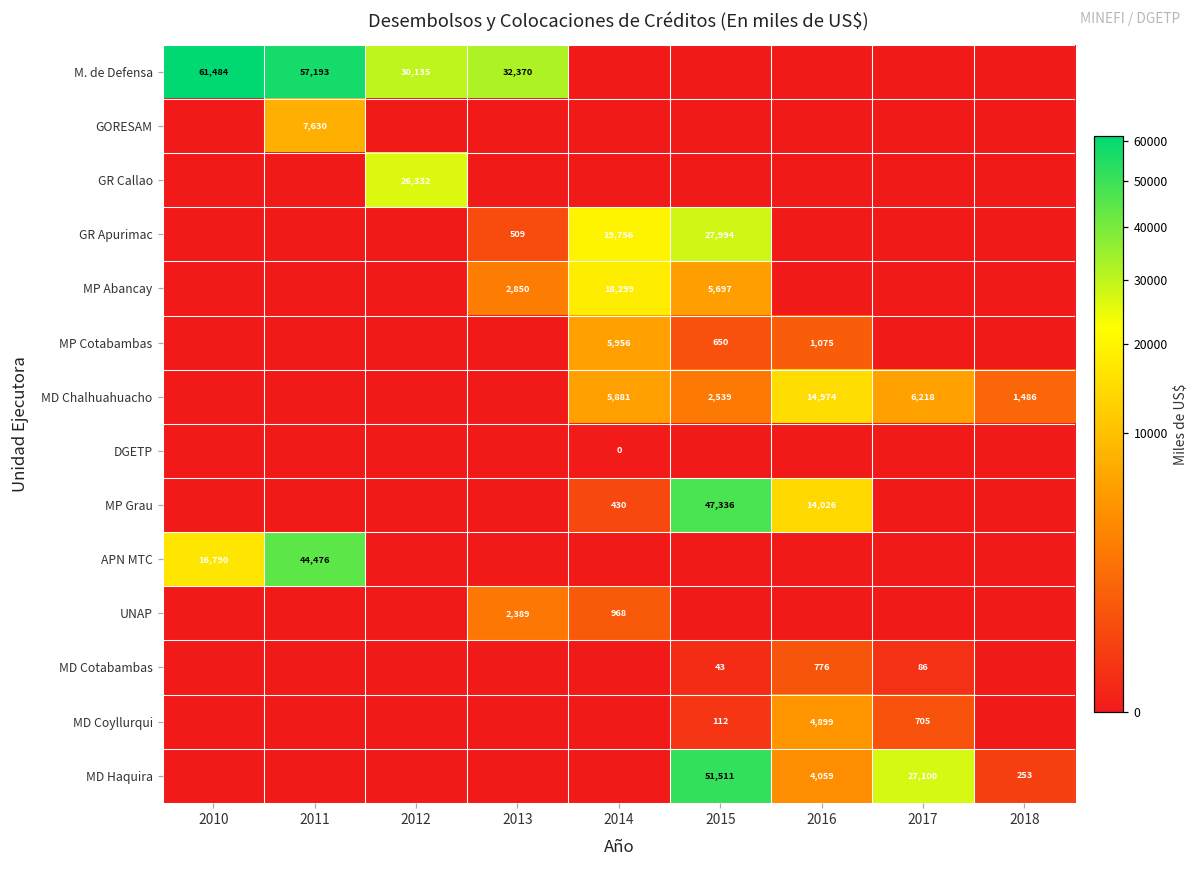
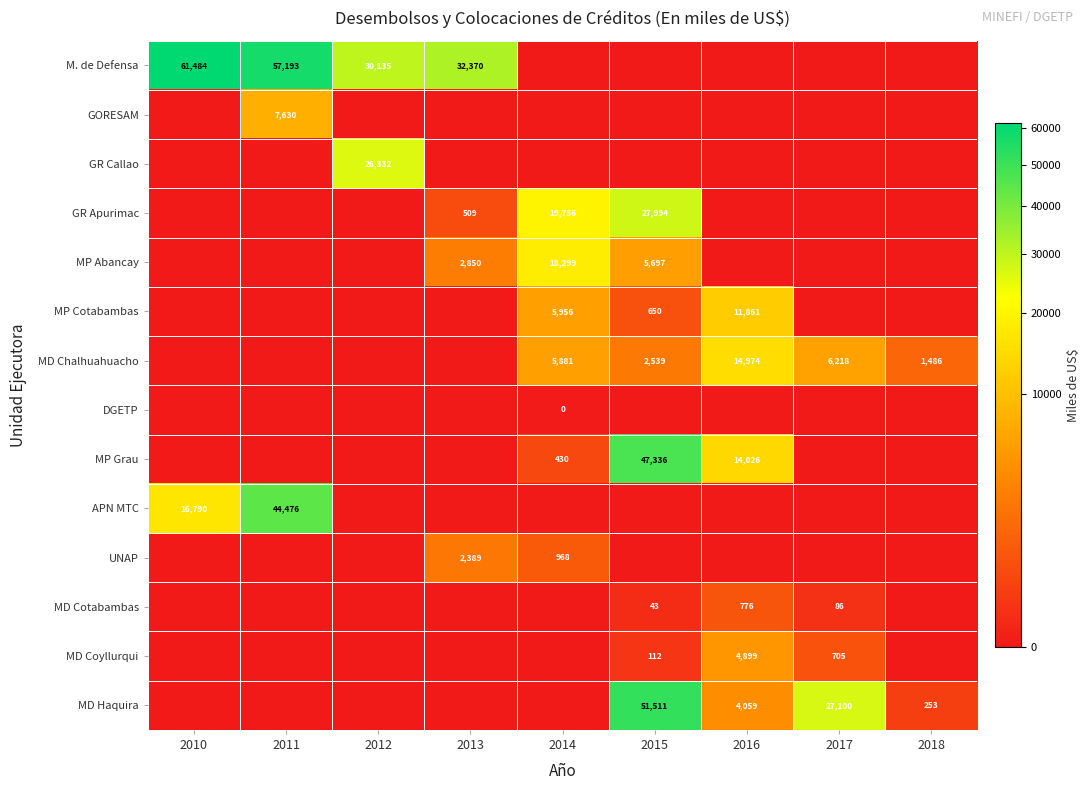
MP Cotabambas, 2016: 1,075 -> 11,861
